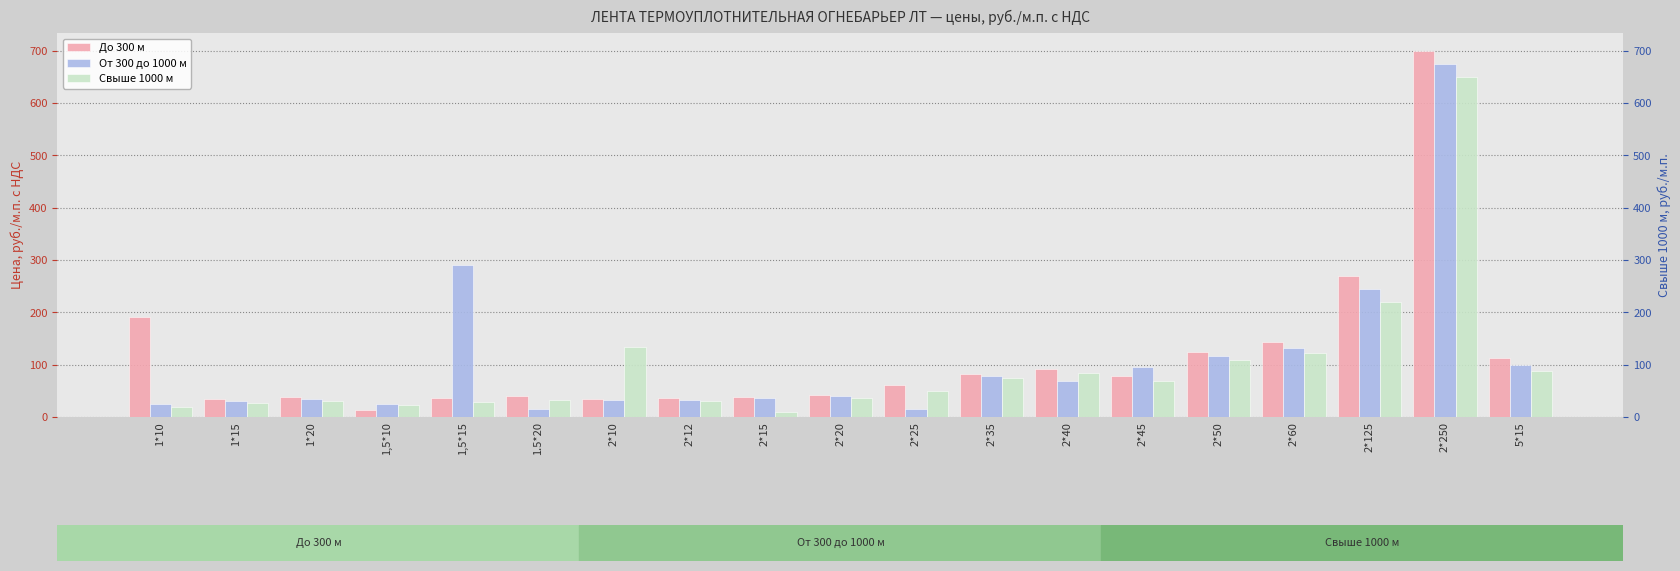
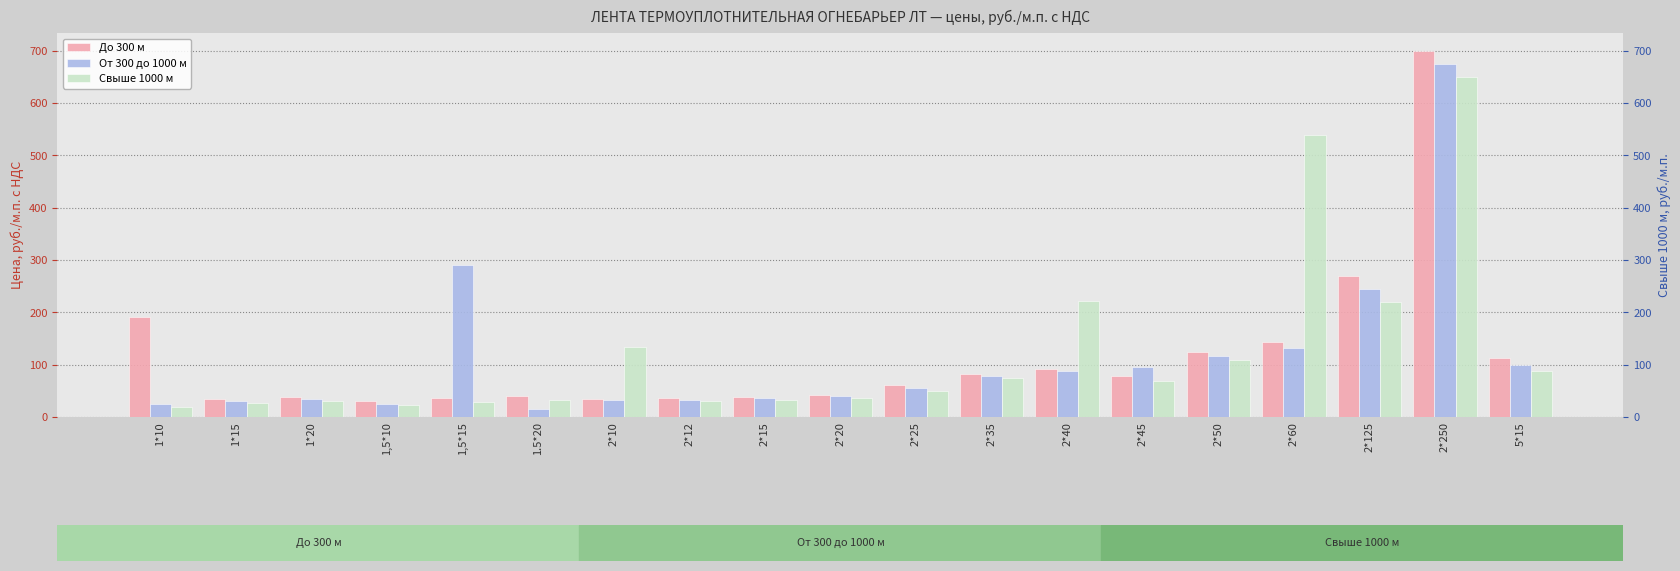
До 300 м, 1,5*10: 10 -> 30
Свыше 1000 м, 2*15: 10 -> 30
От 300 до 1000 м, 2*25: 20 -> 60
От 300 до 1000 м, 2*40: 70 -> 90
Свыше 1000 м, 2*40: 80 -> 220
Свыше 1000 м, 2*60: 120 -> 540
